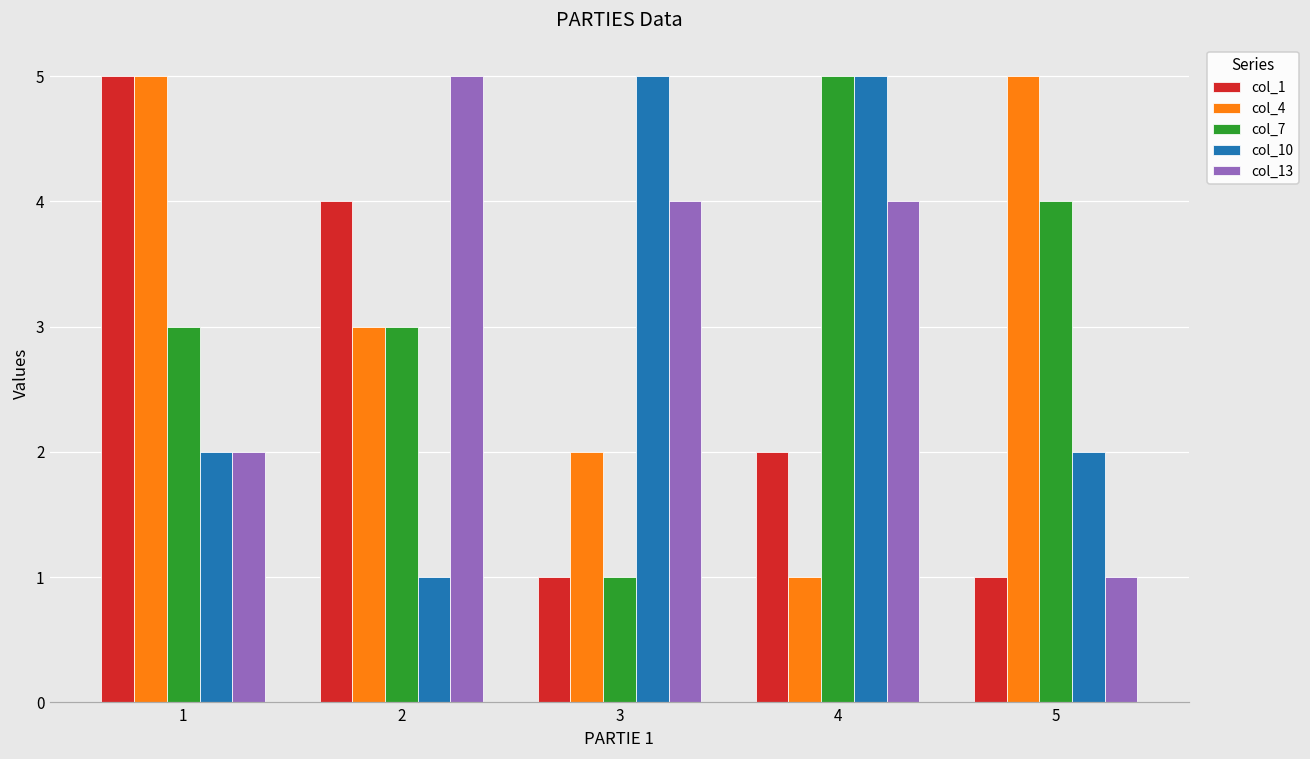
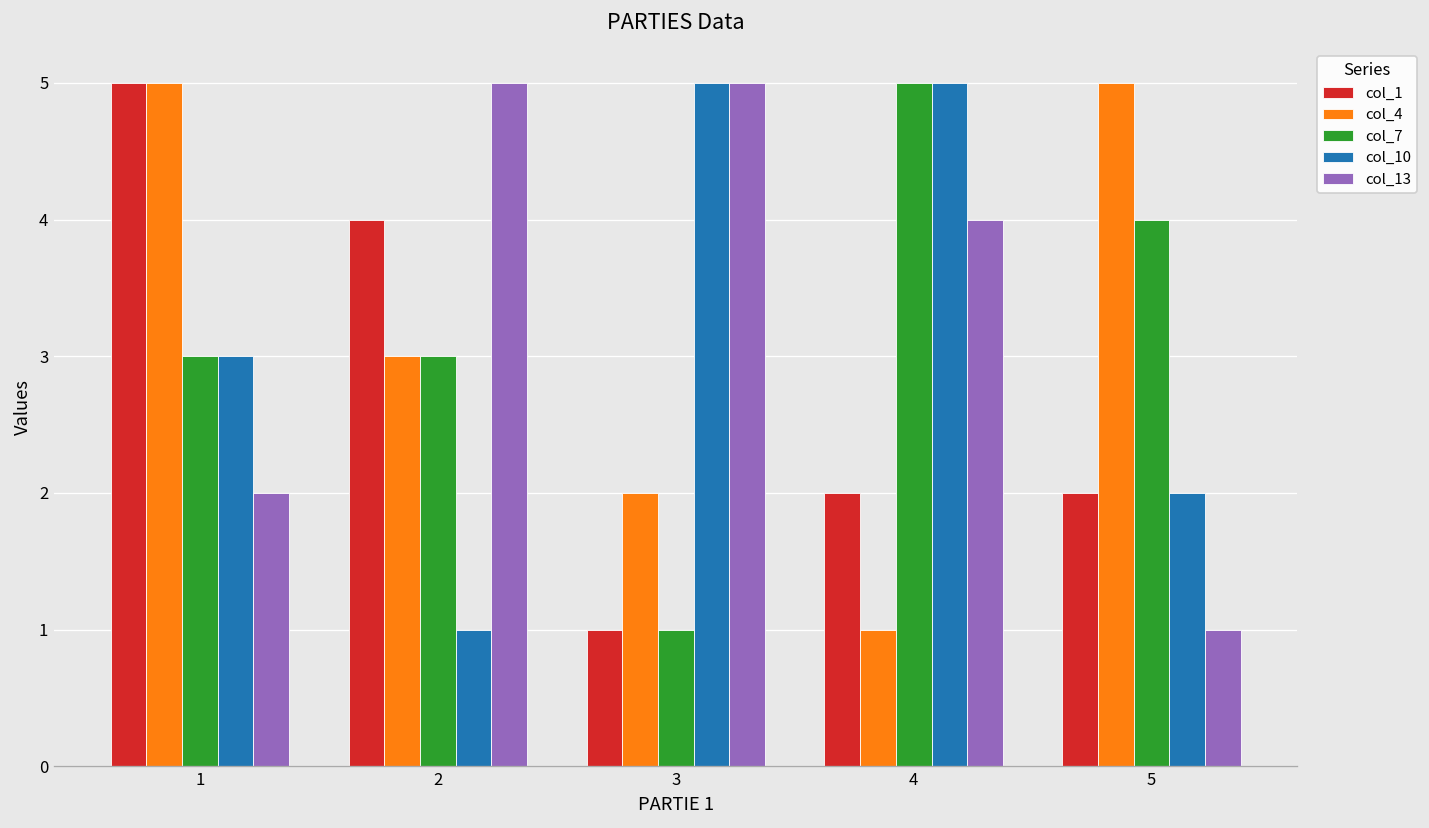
col_10, 1: 2 -> 3
col_13, 3: 4 -> 5
col_1, 5: 1 -> 2
